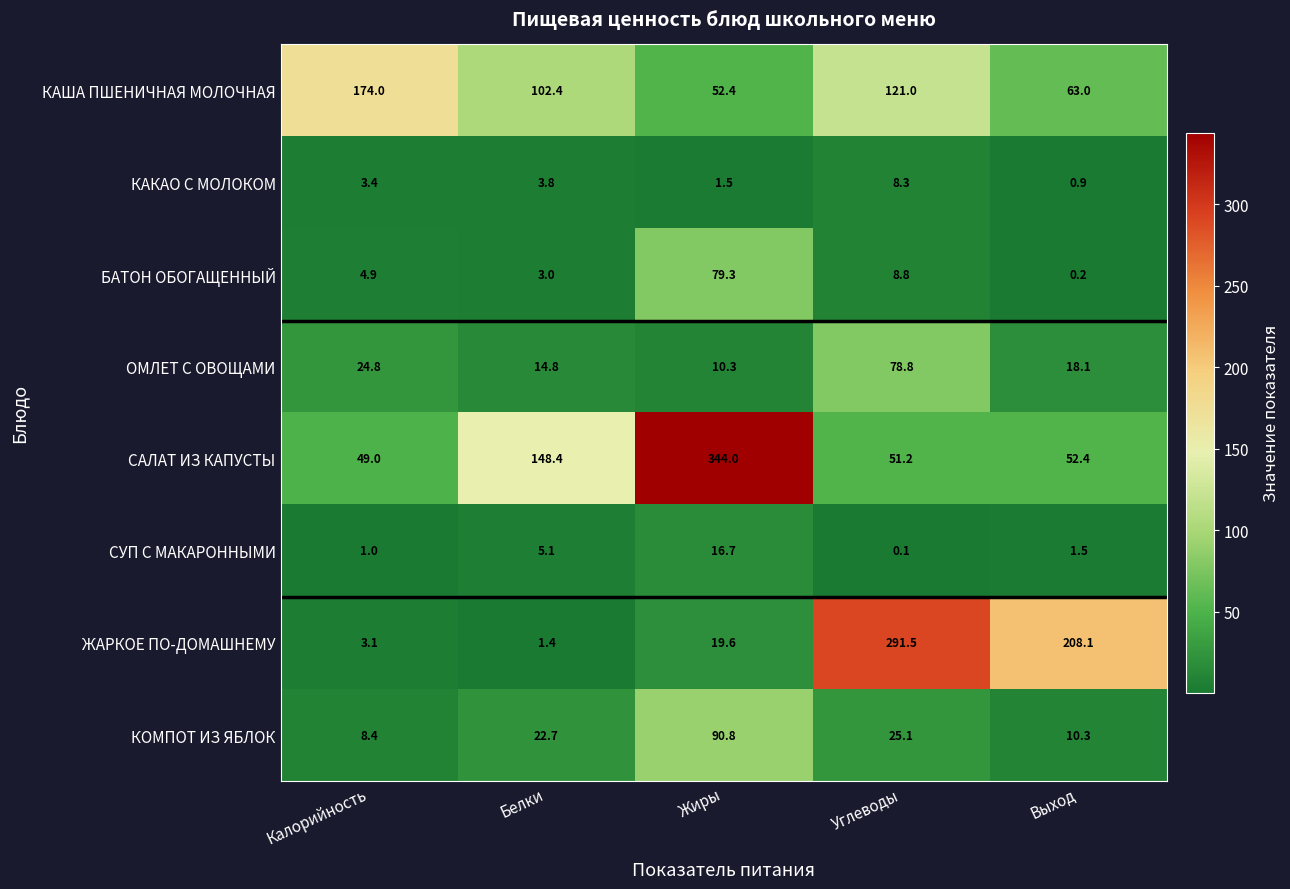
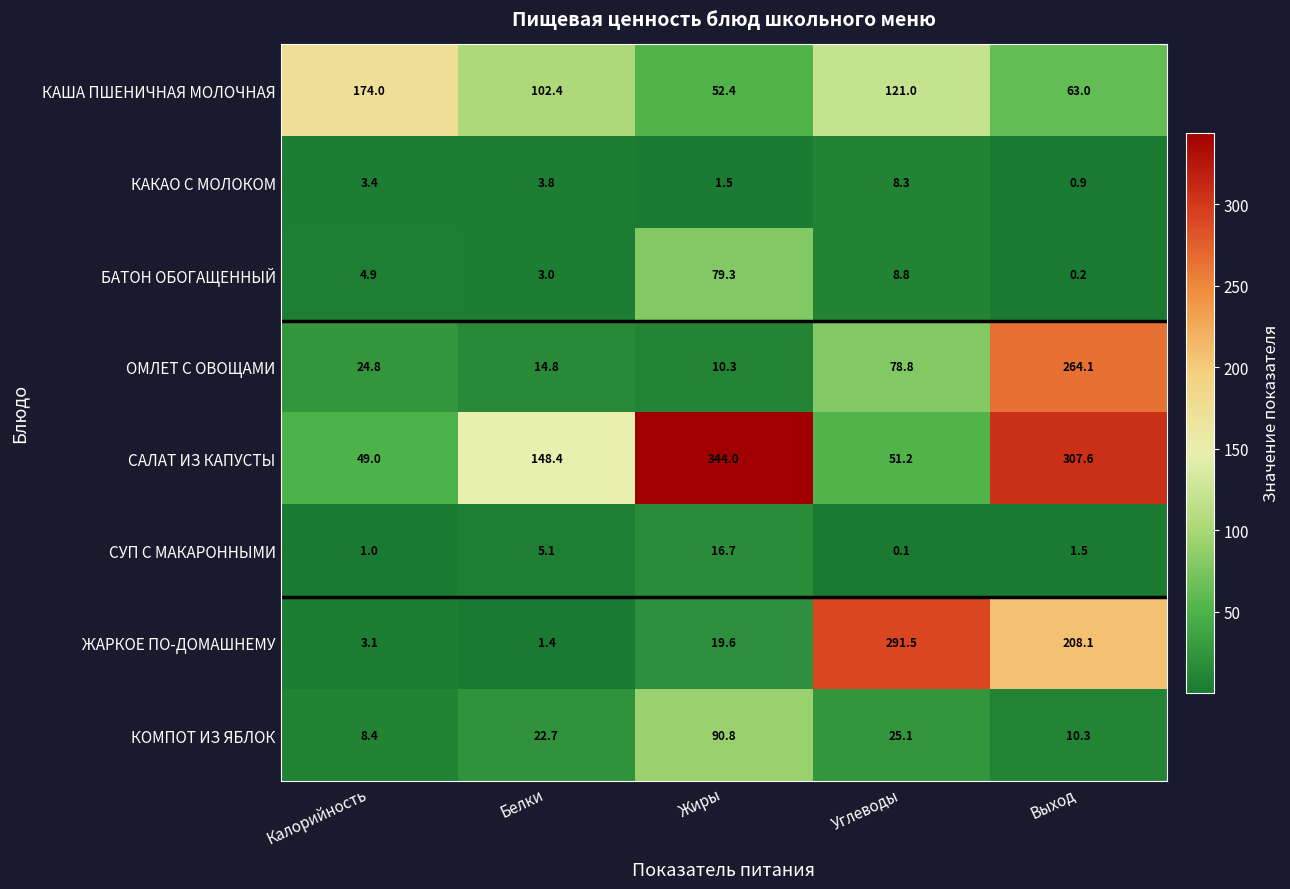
ОМЛЕТ С ОВОЩАМИ, Выход: 18.1 -> 264.1
САЛАТ ИЗ КАПУСТЫ, Выход: 52.4 -> 307.6
